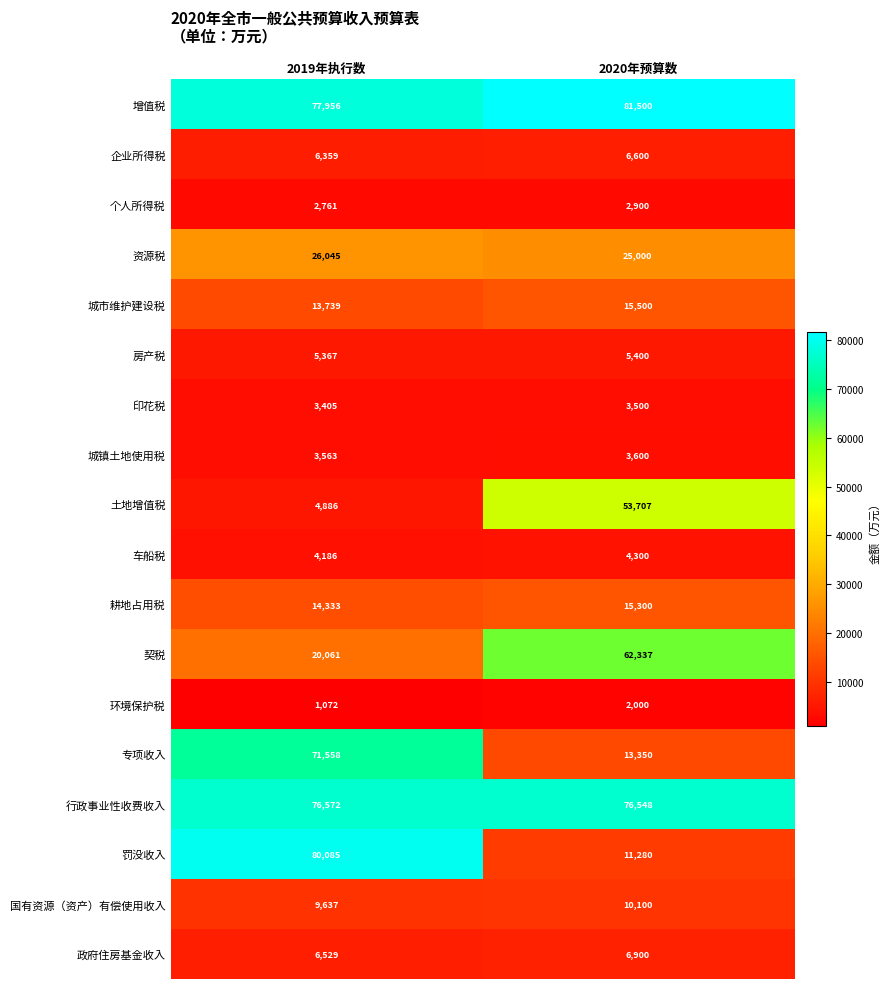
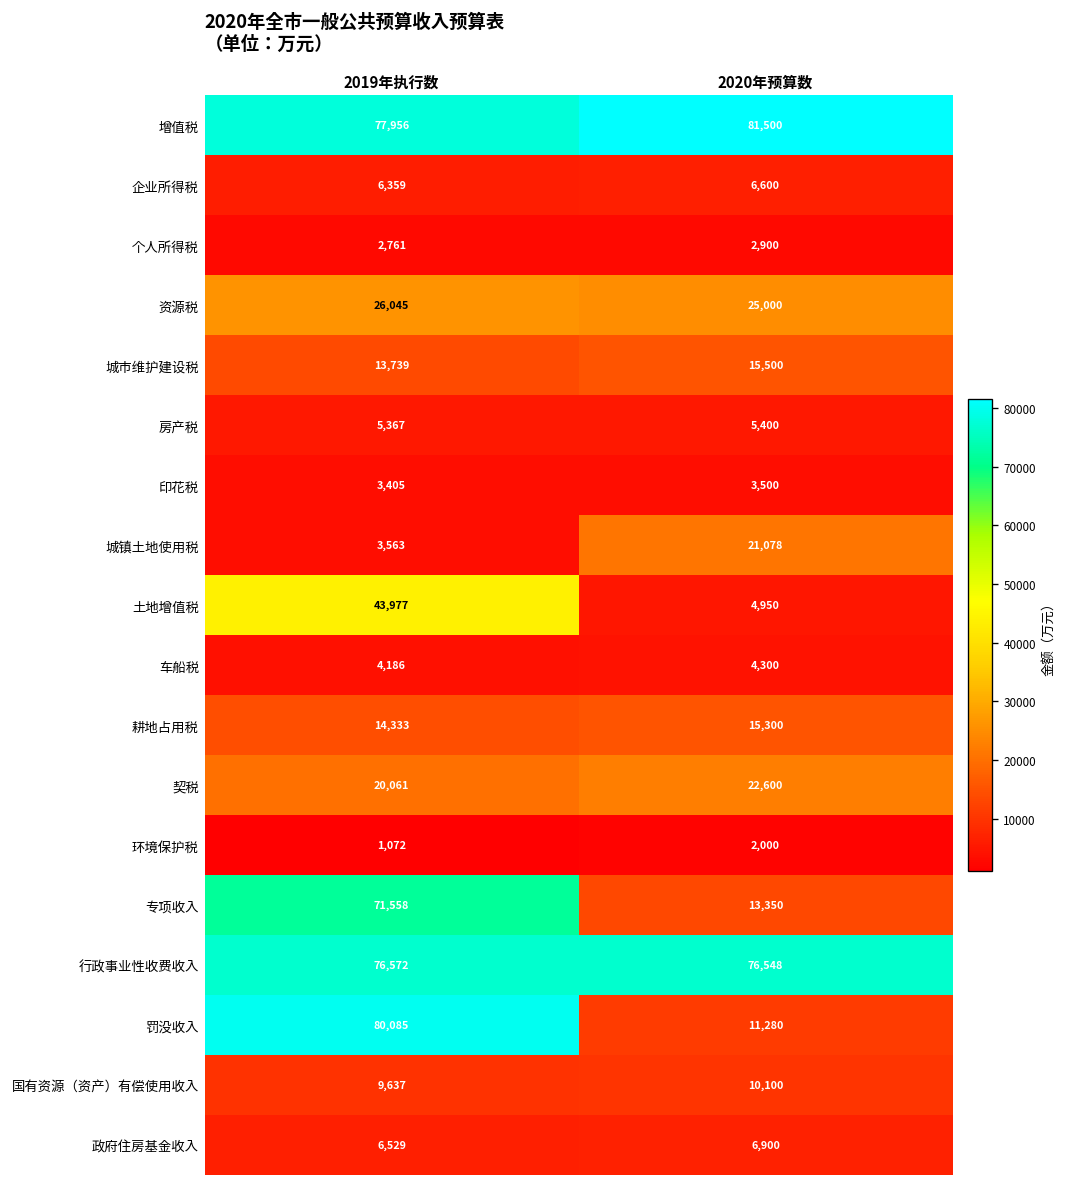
城镇土地使用税, 2020年预算数: 3,600 -> 21,078
土地增值税, 2019年执行数: 4,886 -> 43,977
土地增值税, 2020年预算数: 53,707 -> 4,950
契税, 2020年预算数: 62,337 -> 22,600
